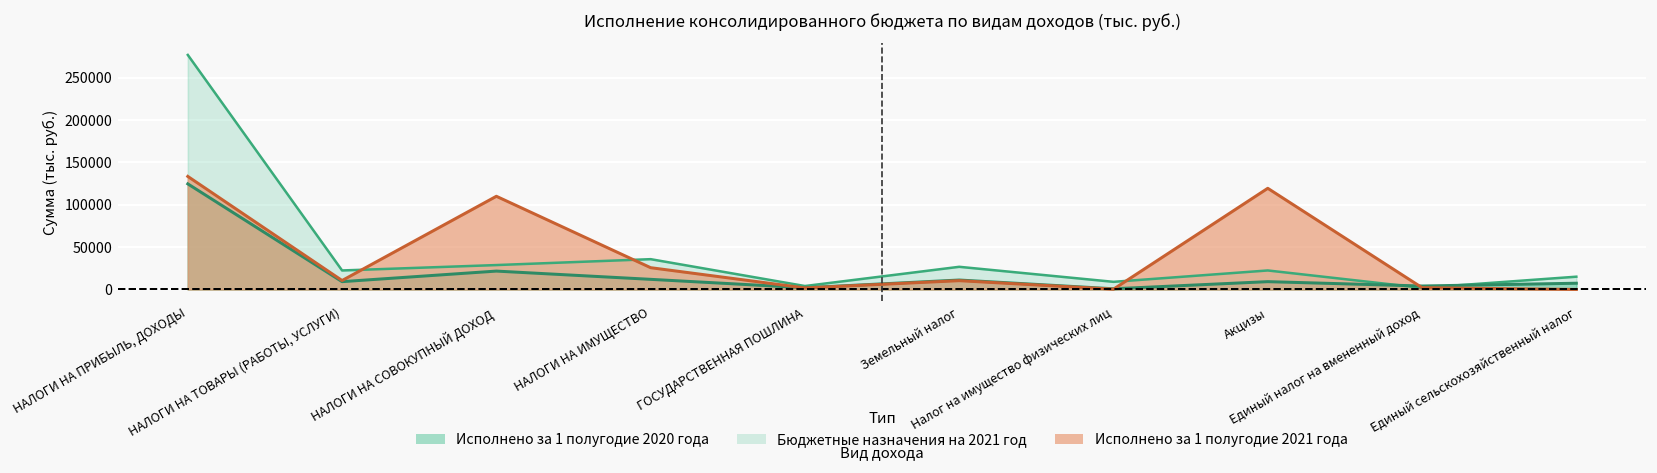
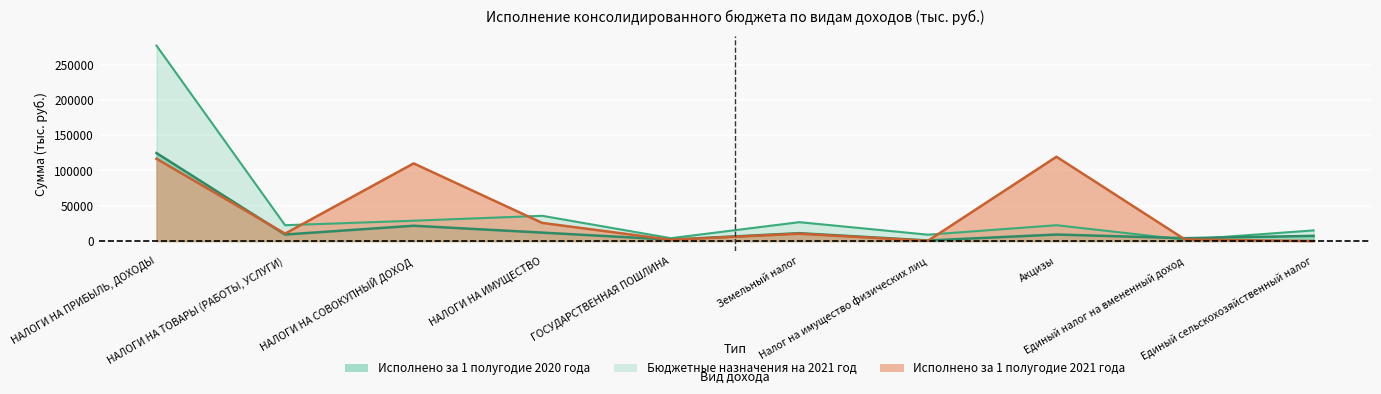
Исполнено за 1 полугодие 2021 года, НАЛОГИ НА ПРИБЫЛЬ, ДОХОДЫ: 130000 -> 120000
